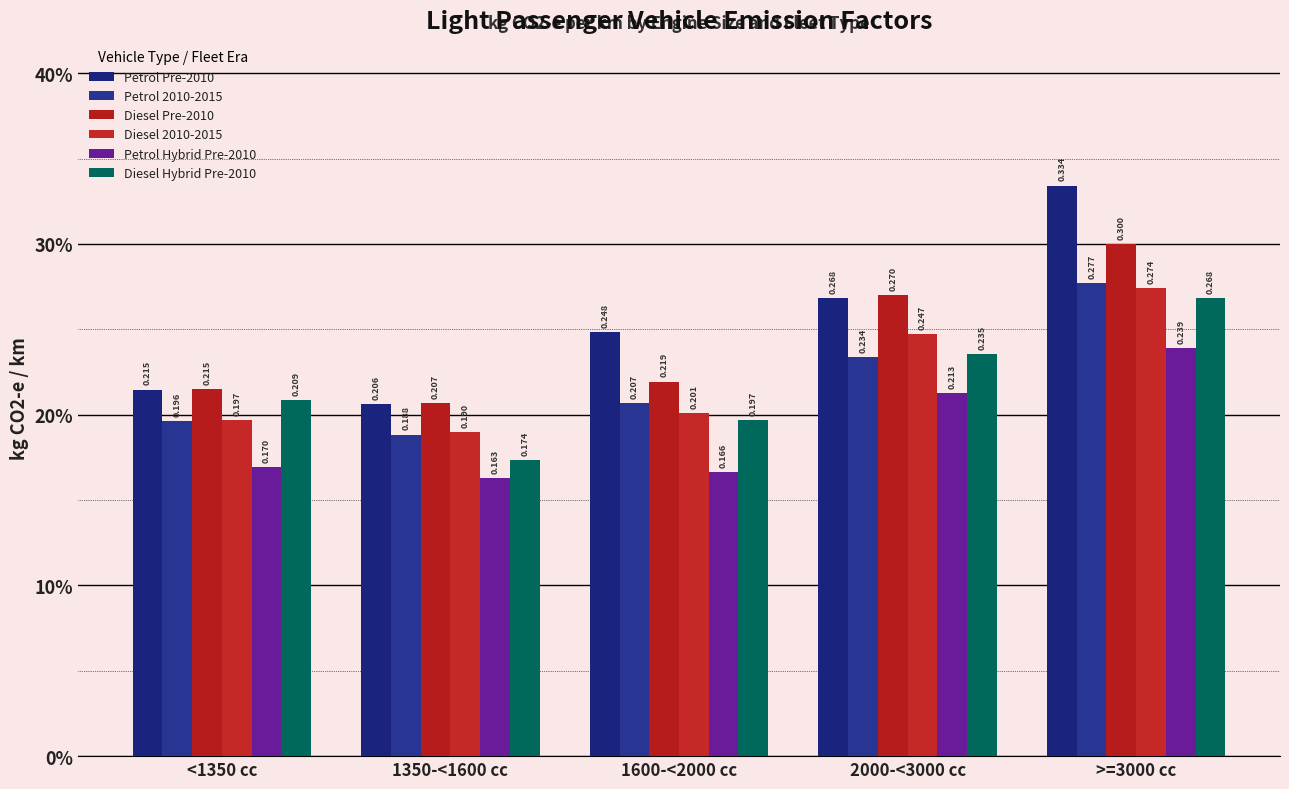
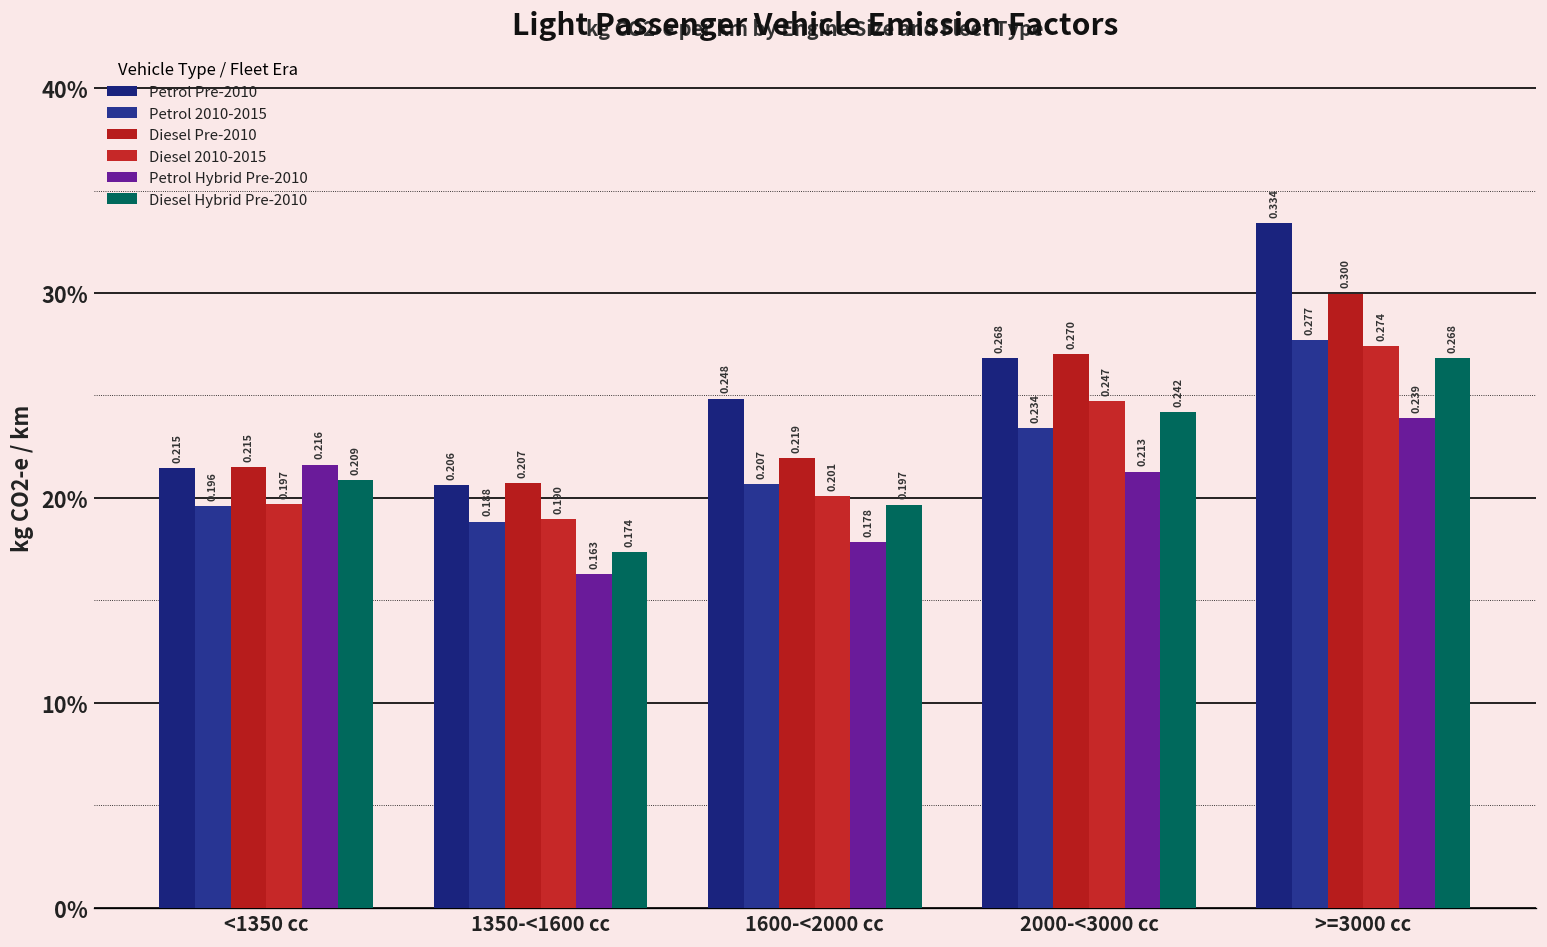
Petrol Hybrid Pre-2010, <1350 cc: 0.170 -> 0.216
Petrol Hybrid Pre-2010, 1600-<2000 cc: 0.166 -> 0.178
Diesel Hybrid Pre-2010, 2000-<3000 cc: 0.235 -> 0.242
